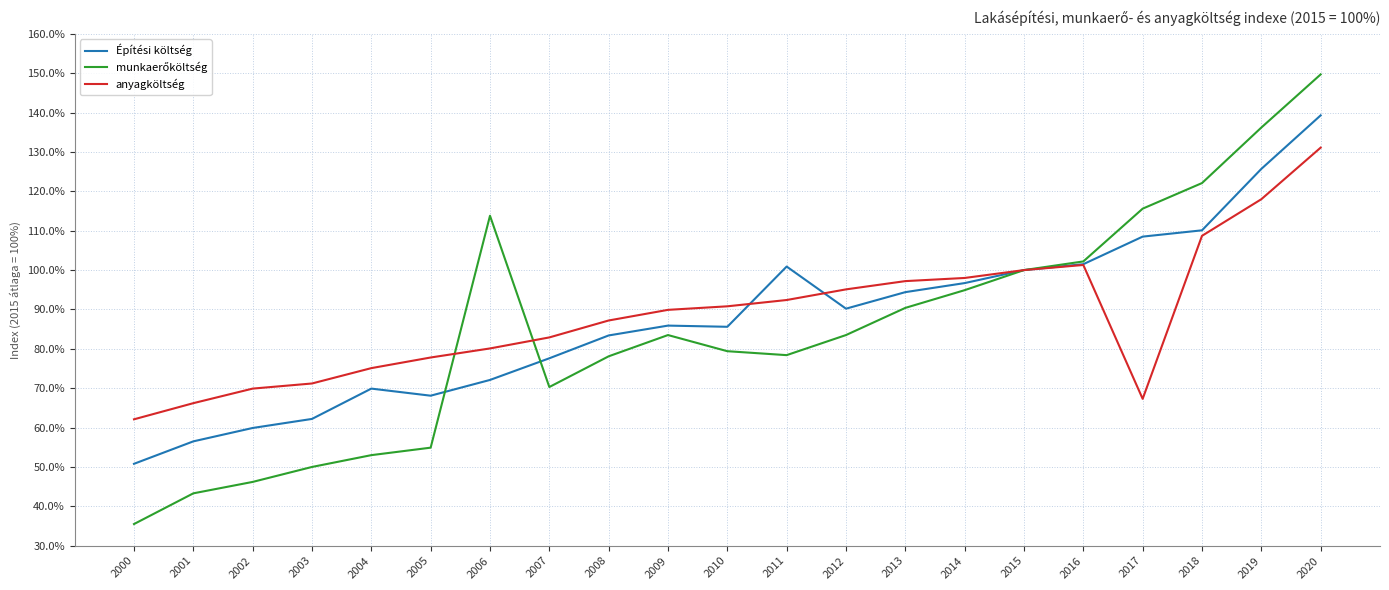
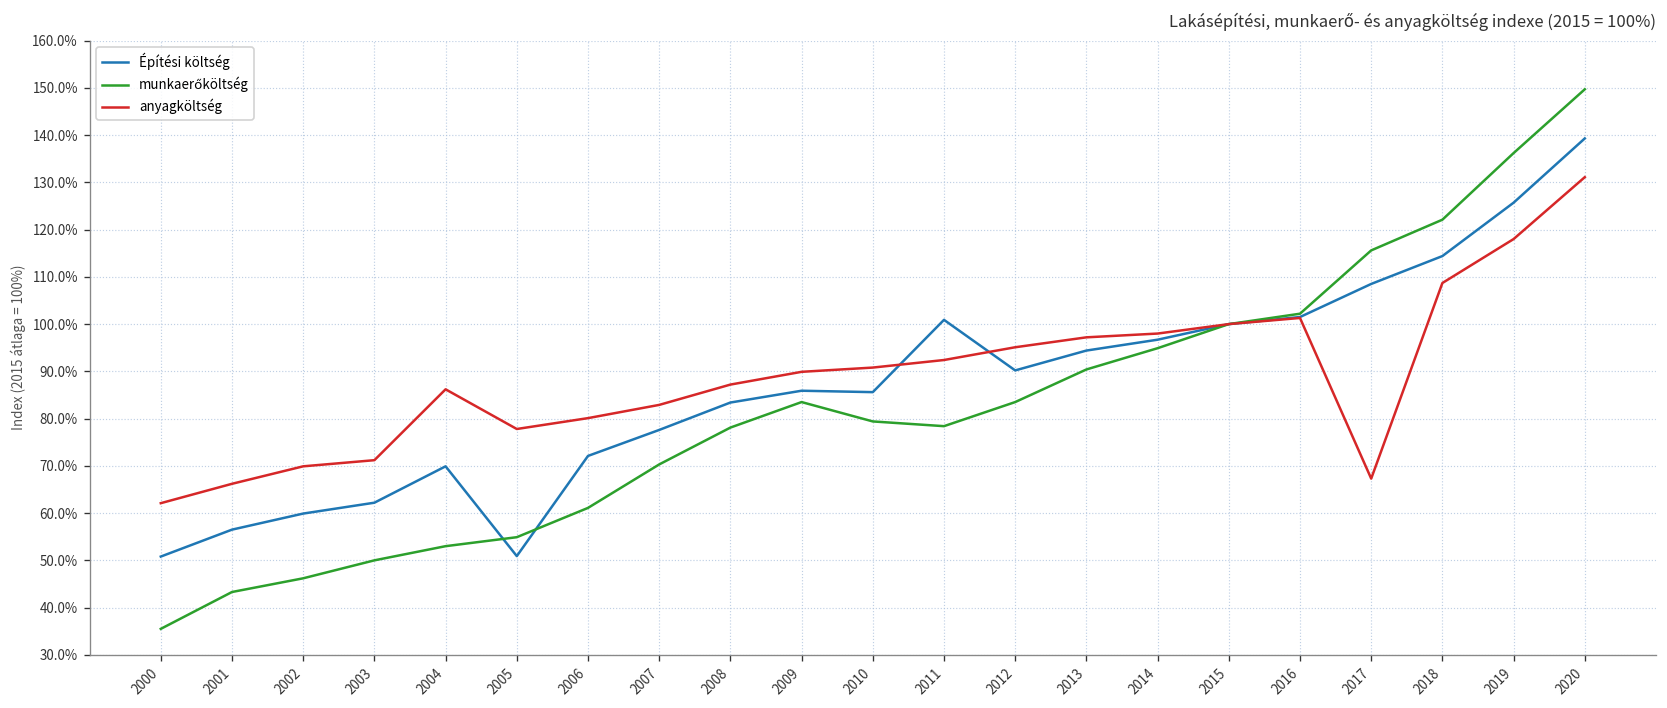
anyagköltség, 2004: 75% -> 86%
Építési költség, 2005: 68% -> 51%
munkaerőköltség, 2006: 114% -> 61%
Építési költség, 2018: 110% -> 114%
